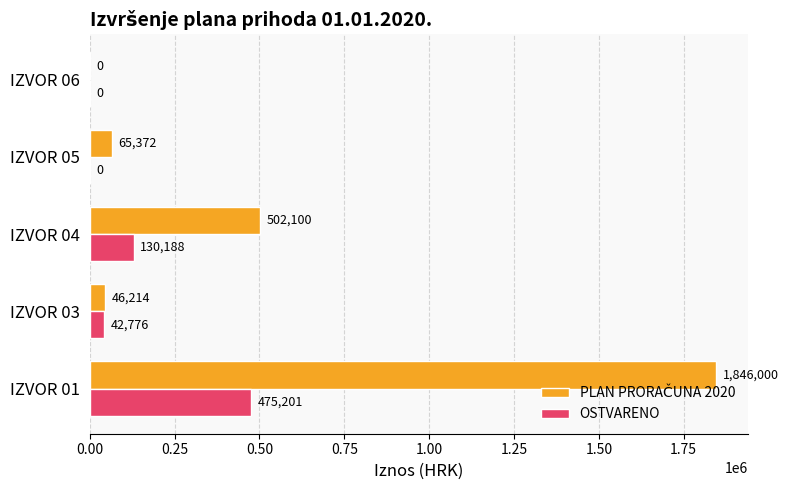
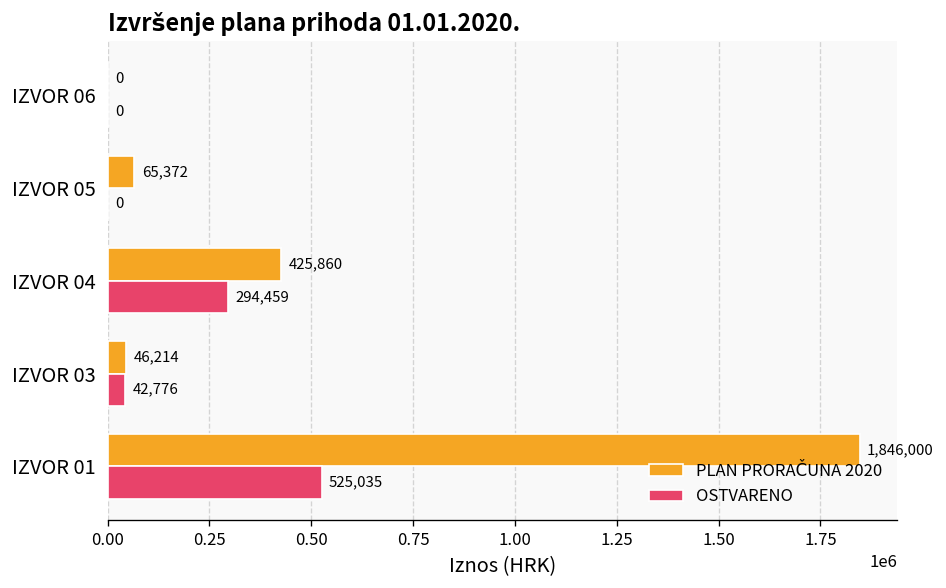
PLAN PRORAČUNA 2020, IZVOR 04: 502,100 -> 425,860
OSTVARENO, IZVOR 04: 130,188 -> 294,459
OSTVARENO, IZVOR 01: 475,201 -> 525,035
